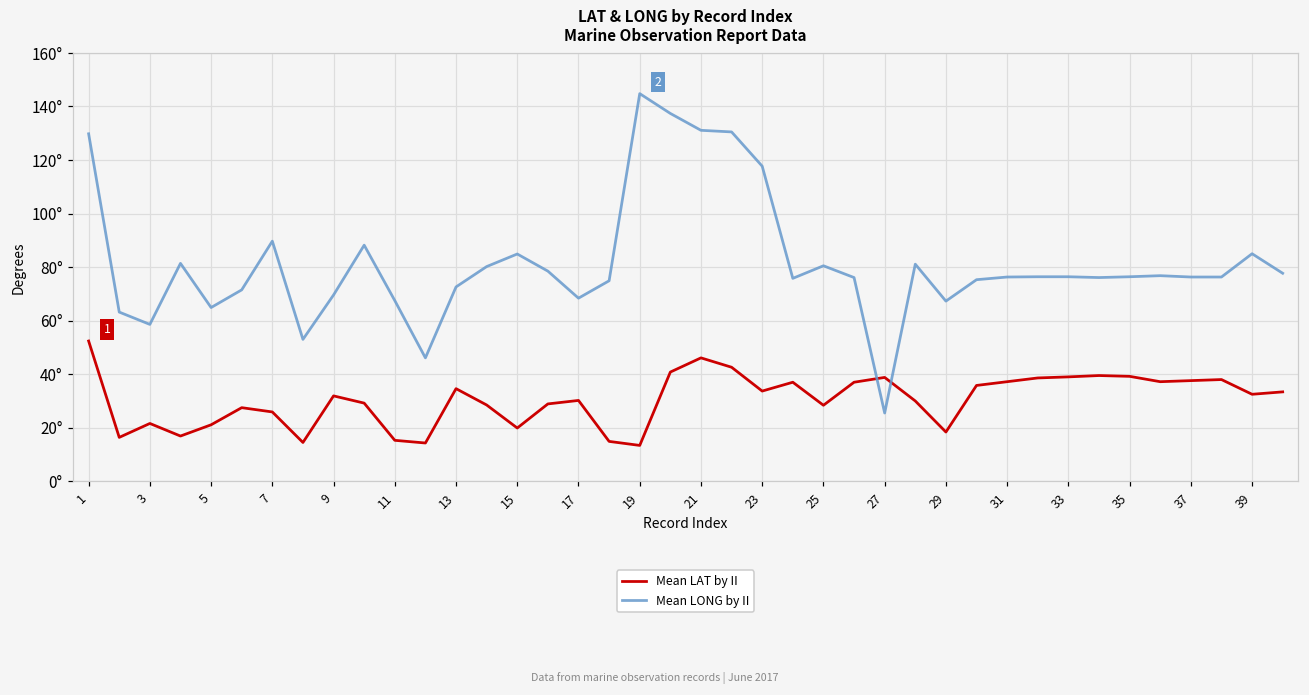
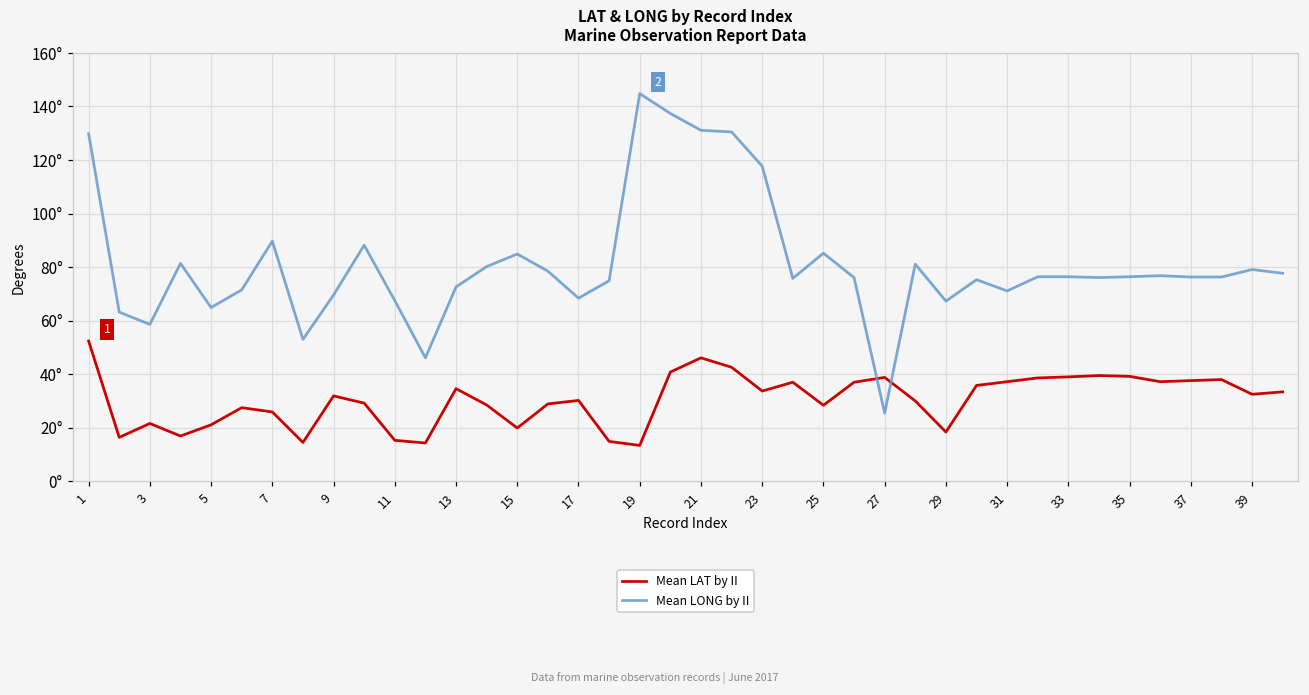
Mean LONG by II, 25: 81° -> 85°
Mean LONG by II, 31: 76° -> 71°
Mean LONG by II, 39: 85° -> 79°
